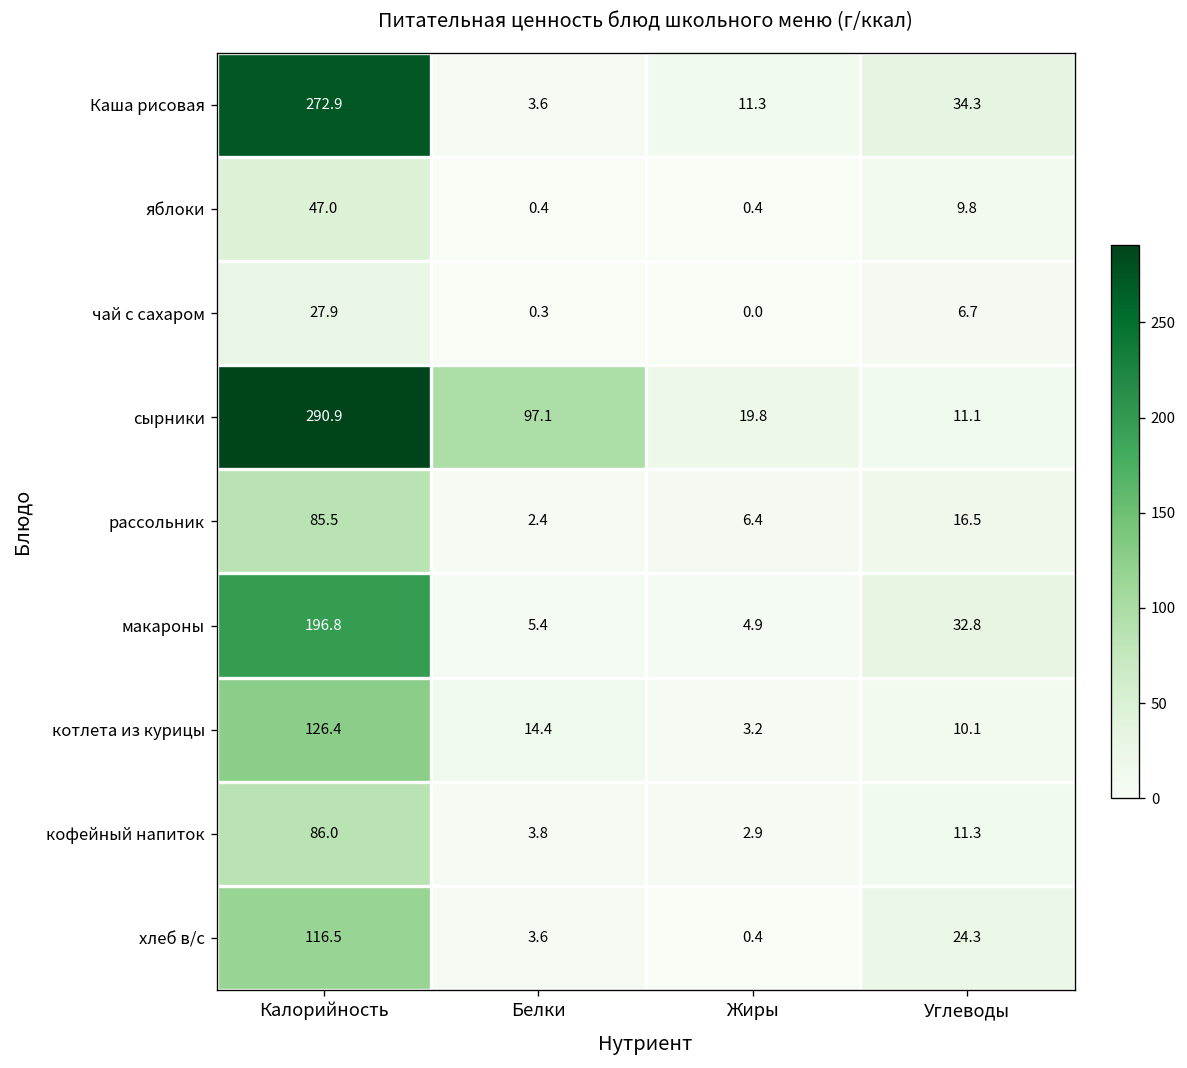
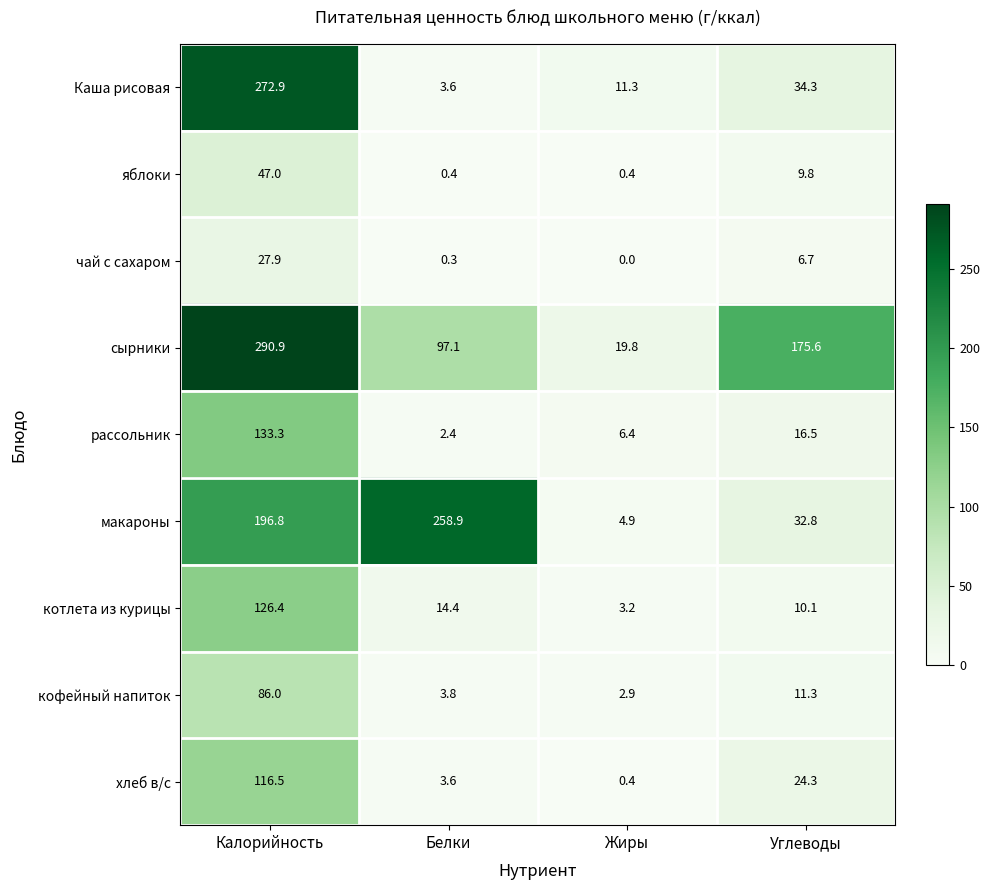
сырники, Углеводы: 11.1 -> 175.6
рассольник, Калорийность: 85.5 -> 133.3
макароны, Белки: 5.4 -> 258.9
